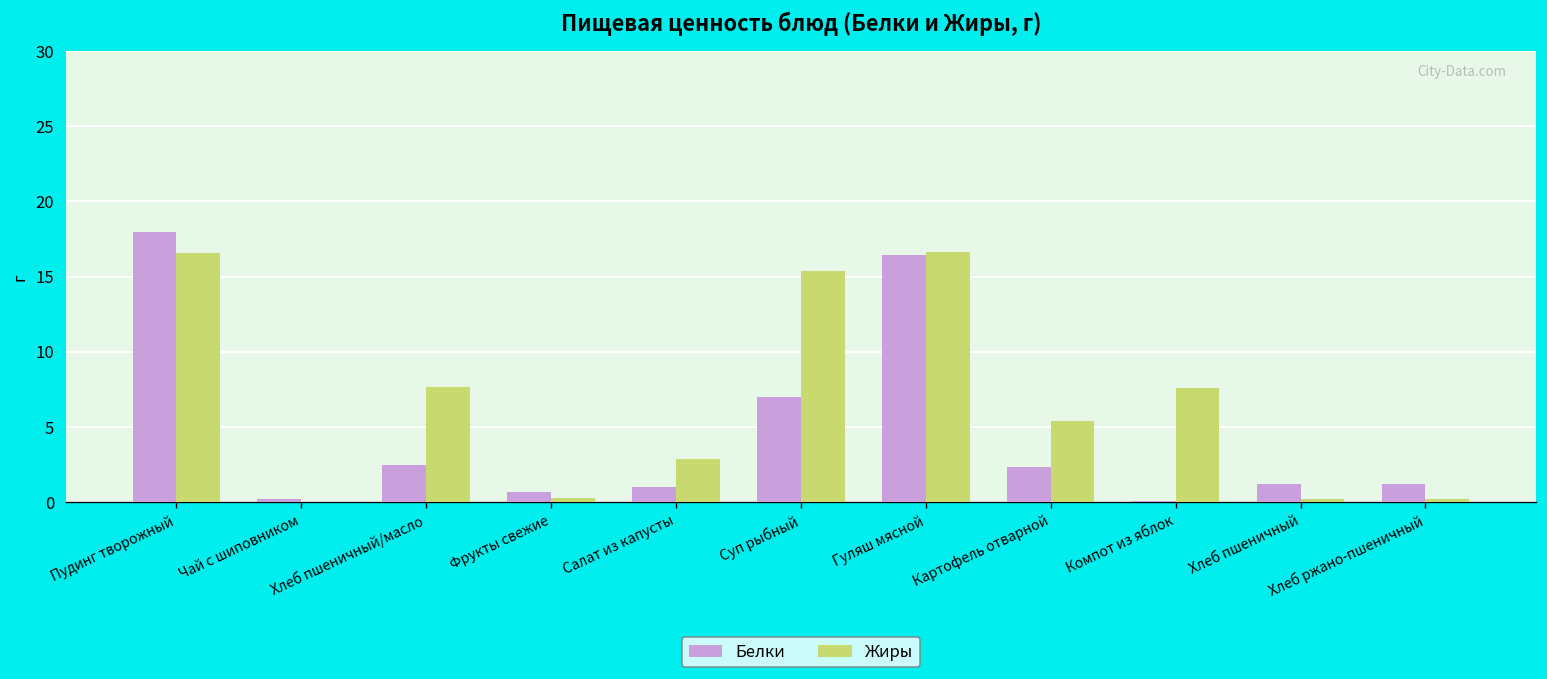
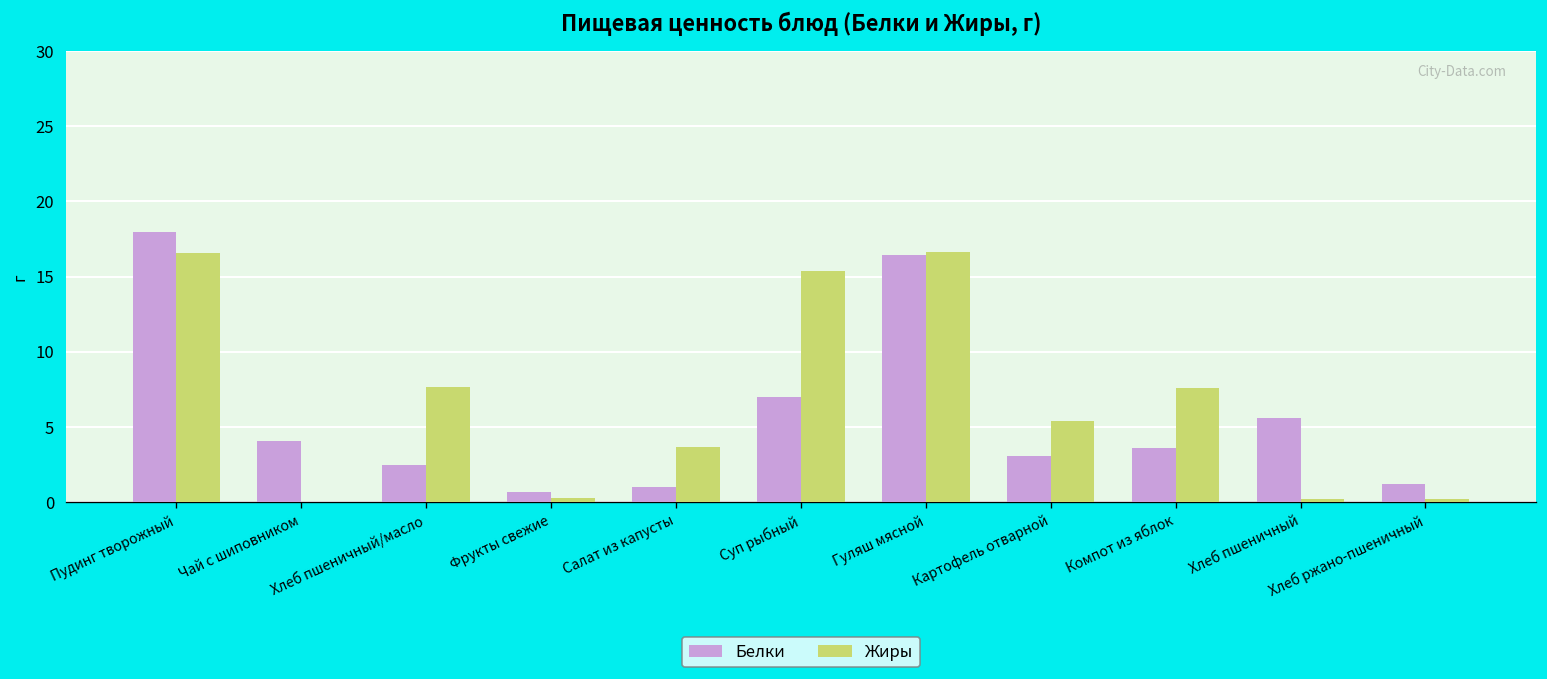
Белки, Чай с шиповником: 0.2 -> 4.1
Жиры, Салат из капусты: 2.9 -> 3.7
Белки, Картофель отварной: 2.4 -> 3.1
Белки, Компот из яблок: 0.1 -> 3.6
Белки, Хлеб пшеничный: 1.2 -> 5.6
